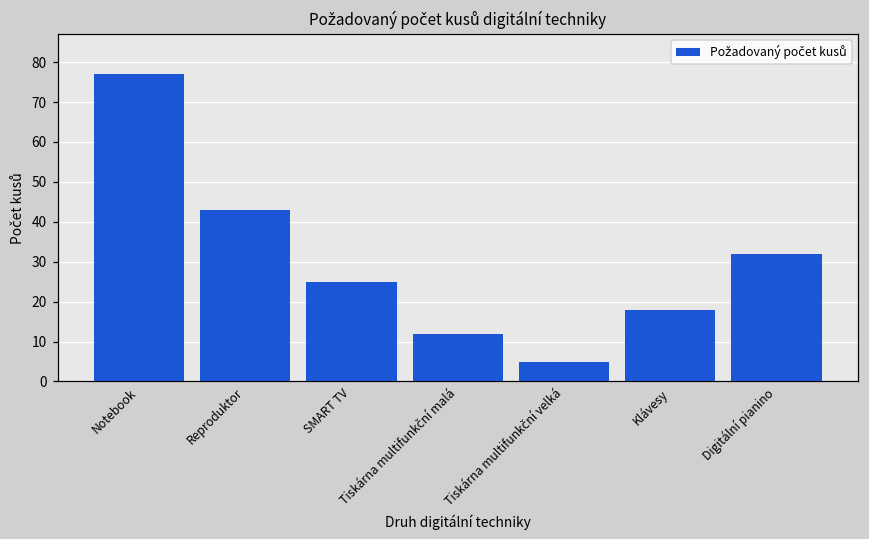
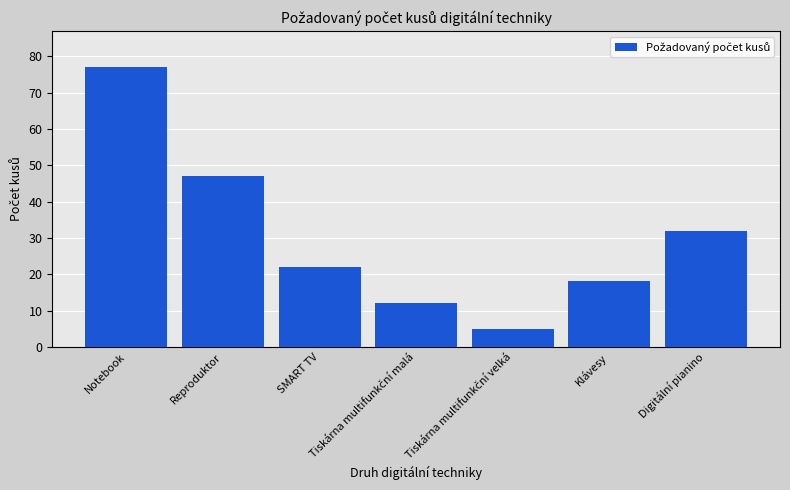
Reproduktor: 43 -> 47
SMART TV: 25 -> 22
